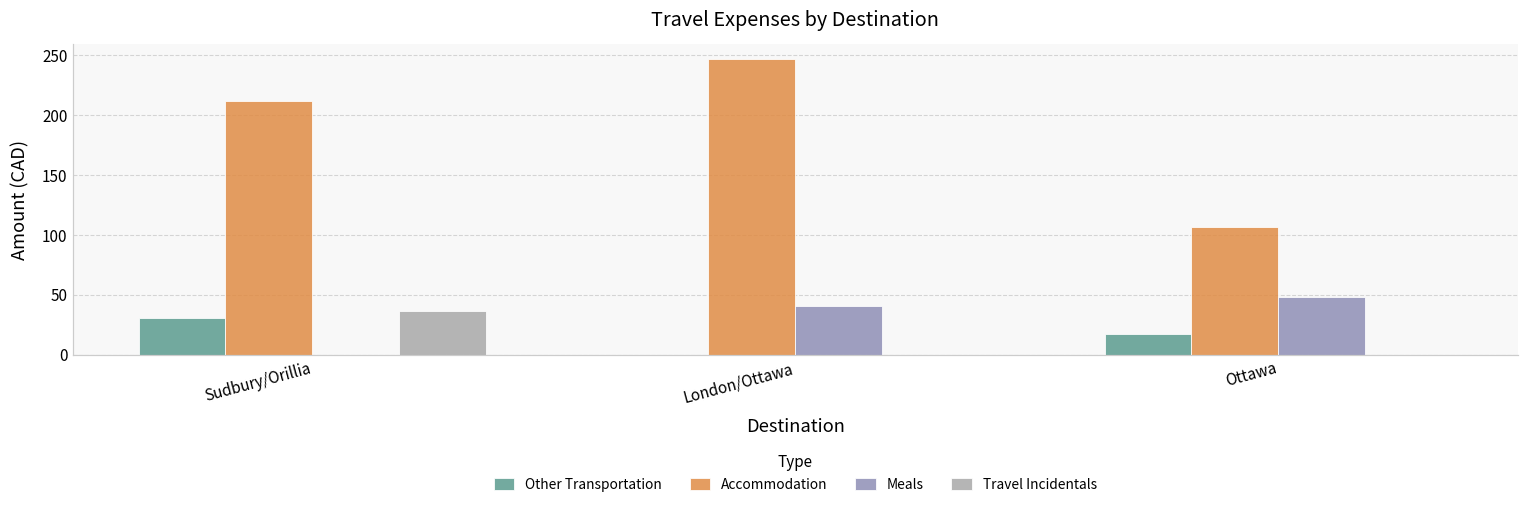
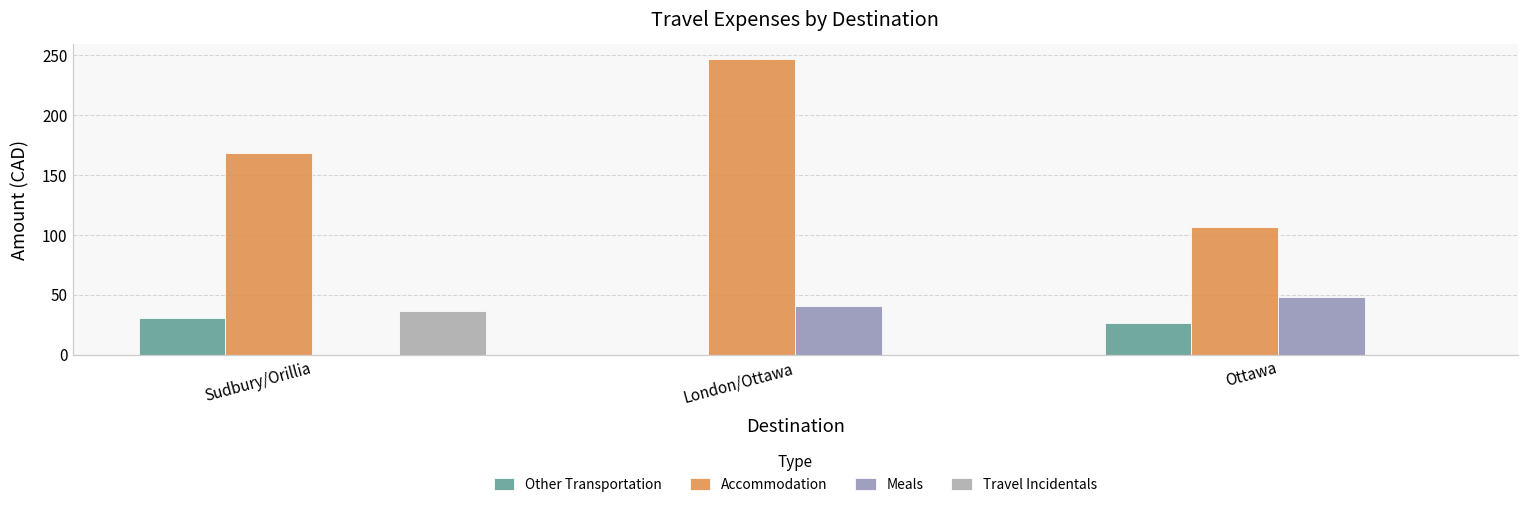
Accommodation, Sudbury/Orillia: 212 -> 168
Other Transportation, Ottawa: 17 -> 26
